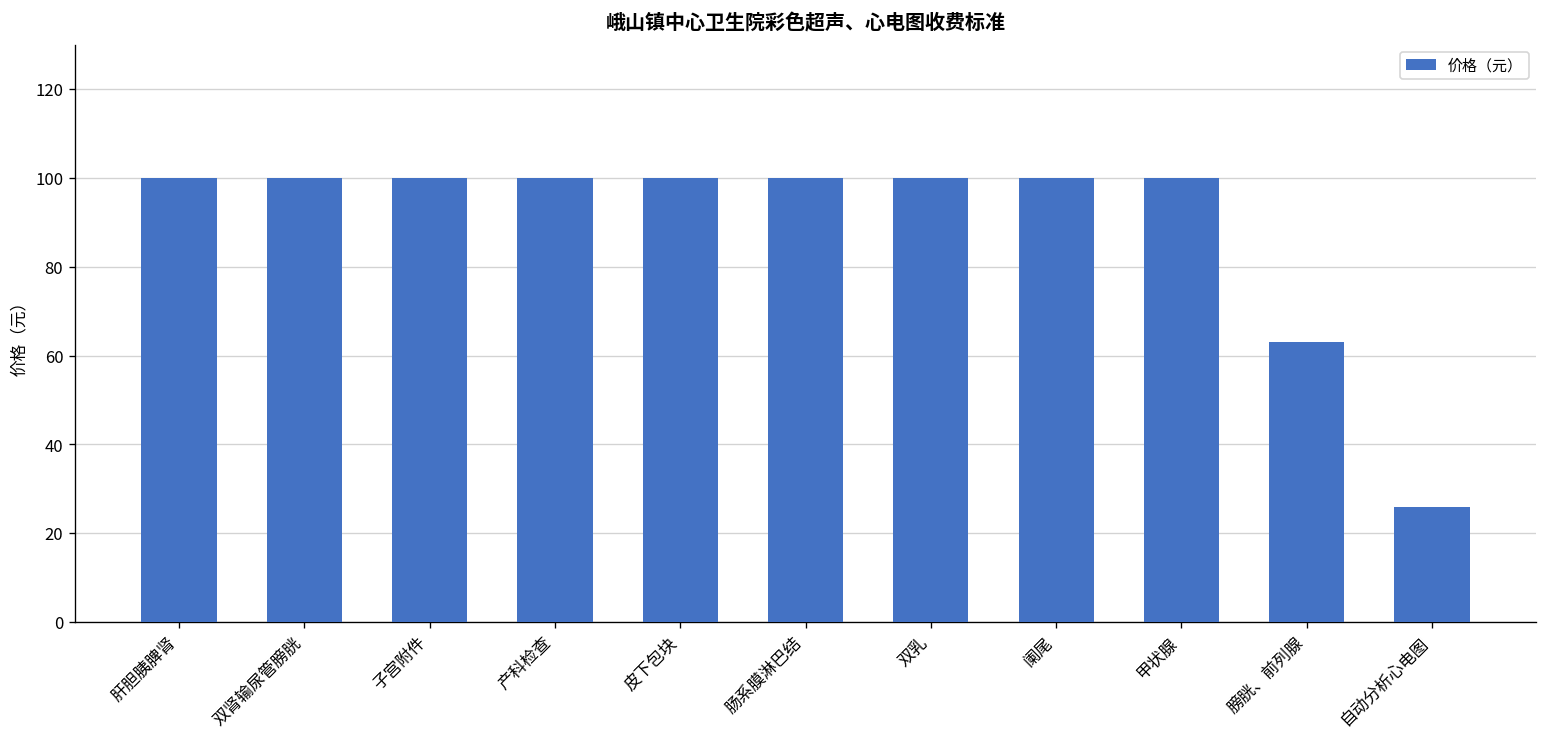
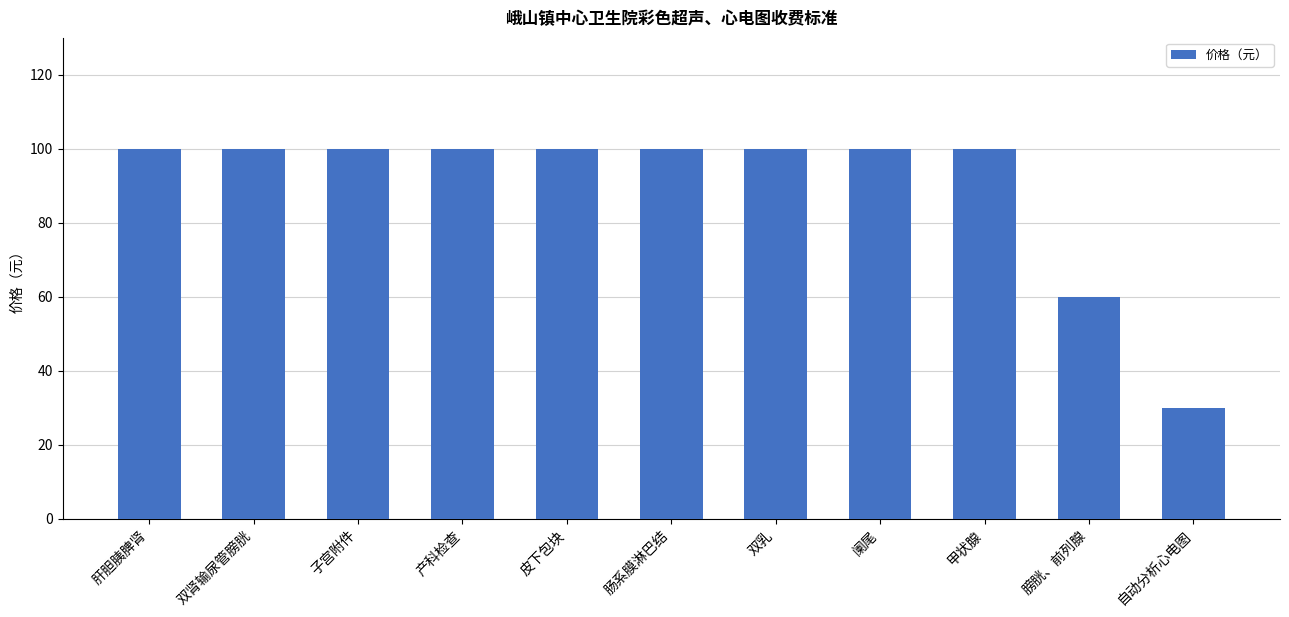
膀胱、前列腺: 63 -> 60
自动分析心电图: 26 -> 30
